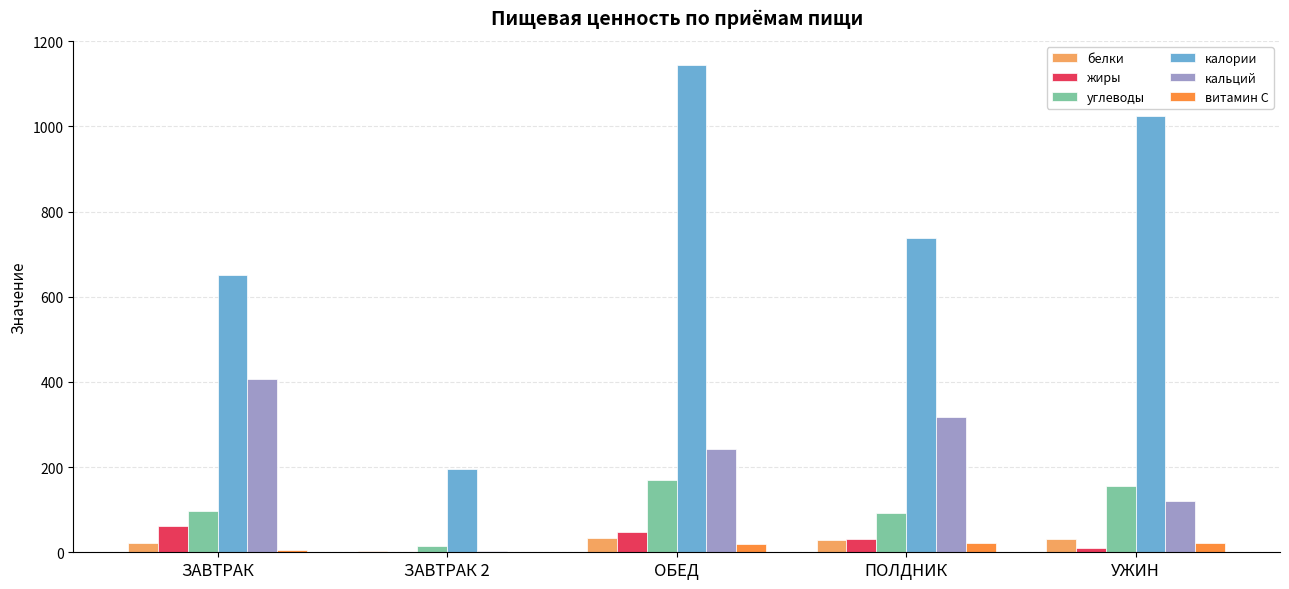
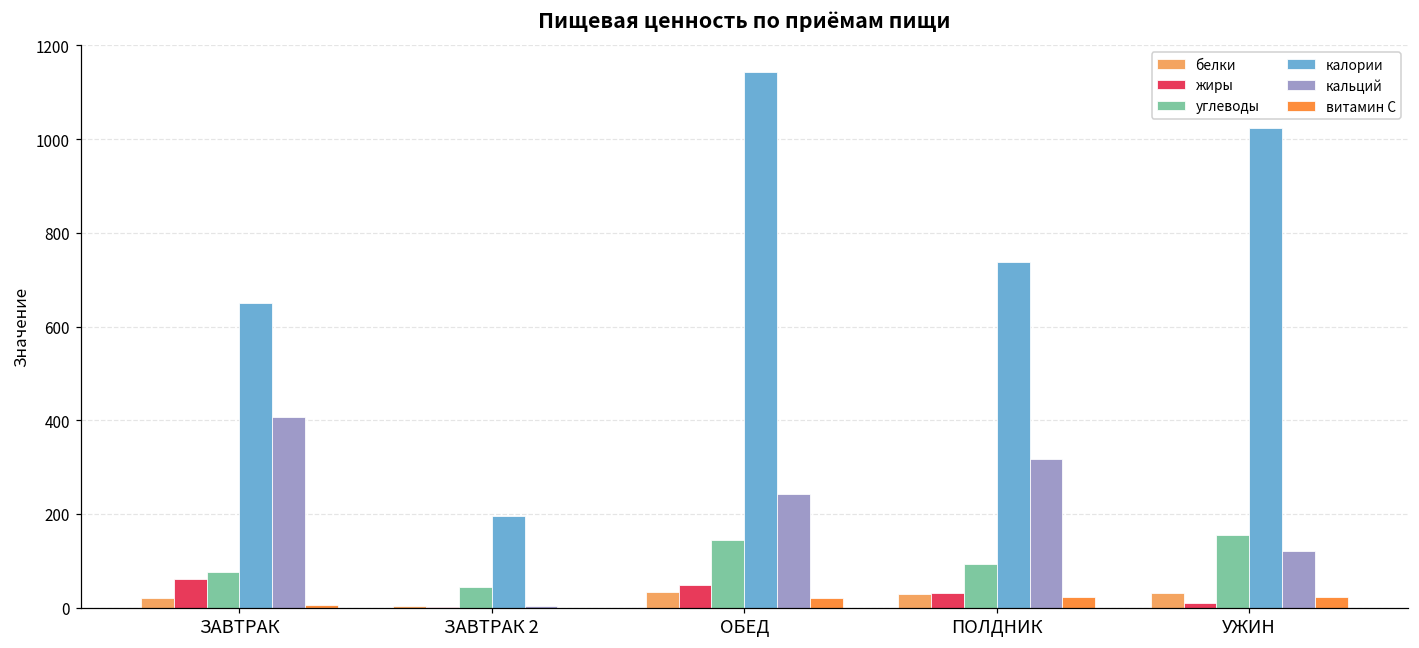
углеводы, ЗАВТРАК: 100 -> 80
углеводы, ЗАВТРАК 2: 10 -> 40
углеводы, ОБЕД: 170 -> 140
